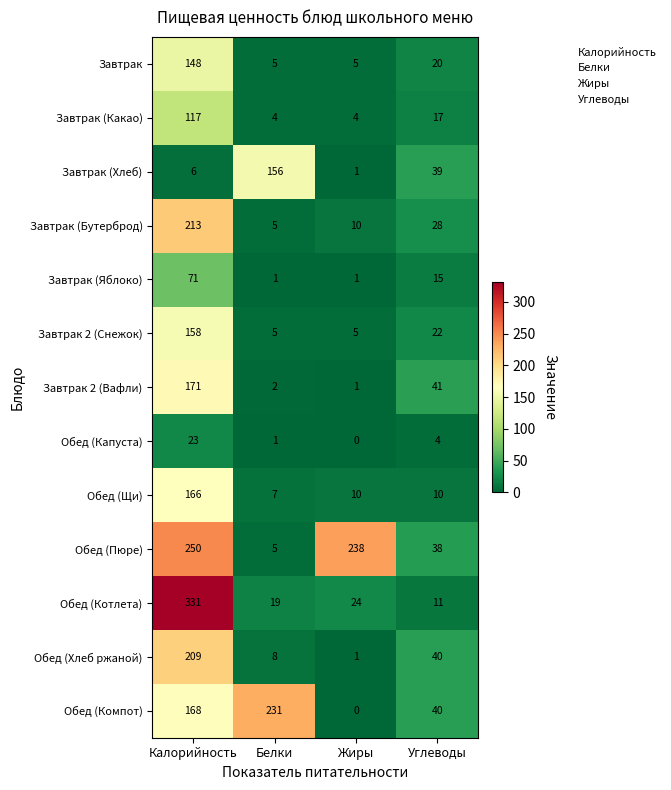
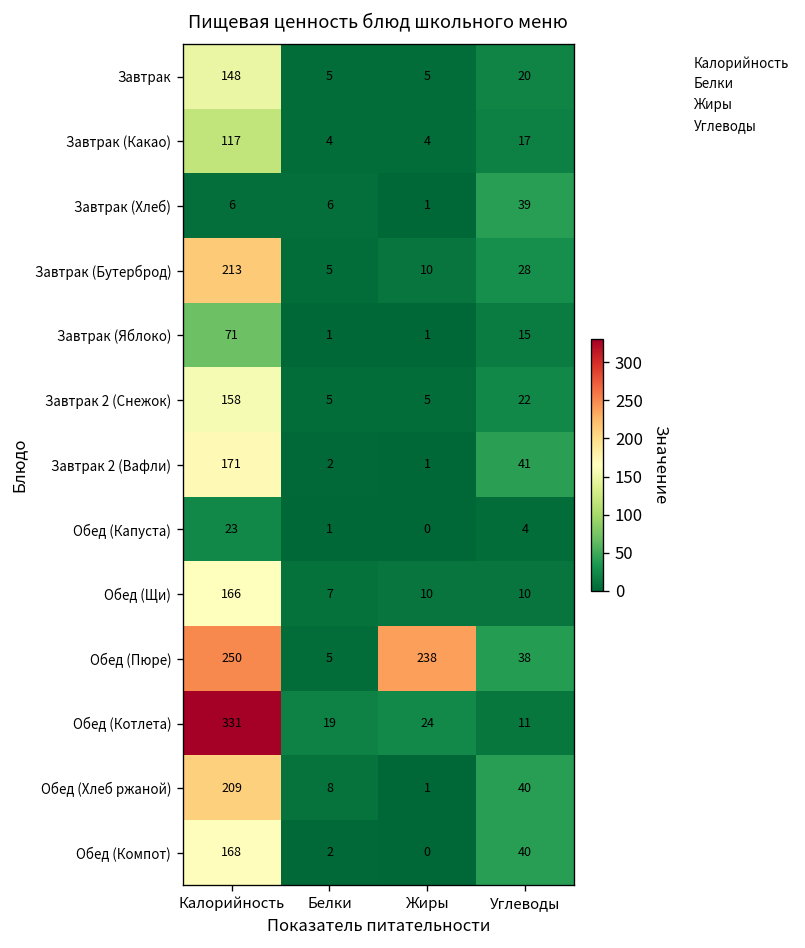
Завтрак (Хлеб), Белки: 156 -> 6
Обед (Компот), Белки: 231 -> 2
